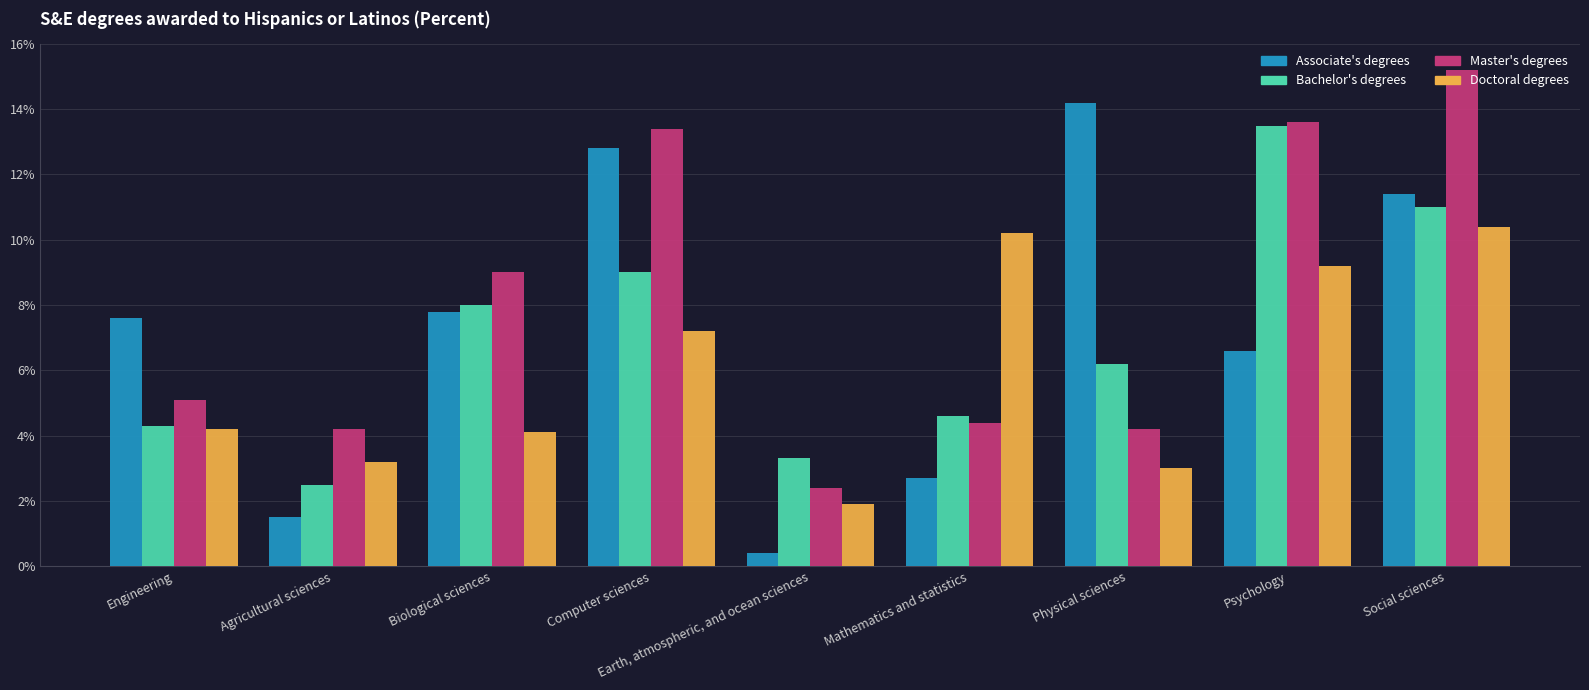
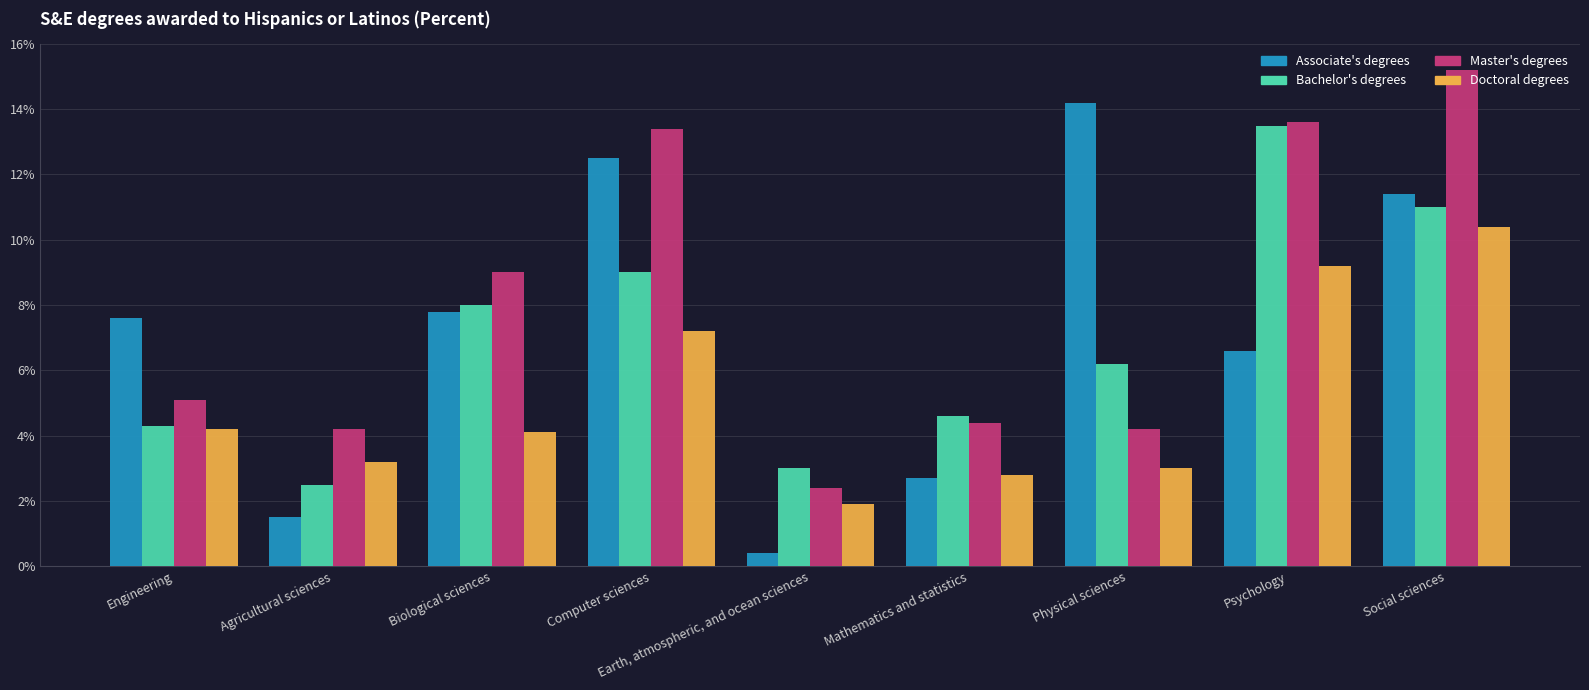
Associate's degrees, Computer sciences: 12.8% -> 12.5%
Bachelor's degrees, Earth, atmospheric, and ocean sciences: 3.3% -> 3.0%
Doctoral degrees, Mathematics and statistics: 10.2% -> 2.8%
